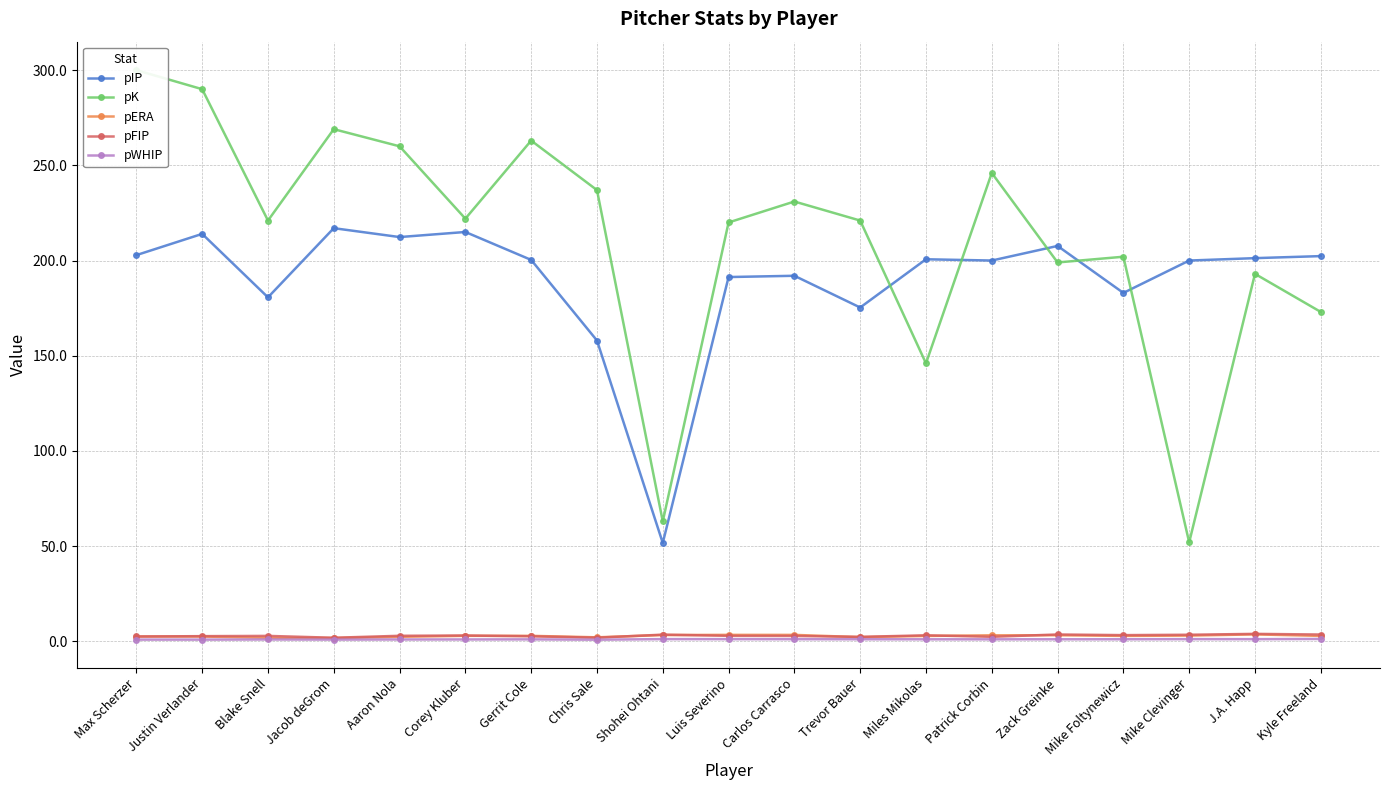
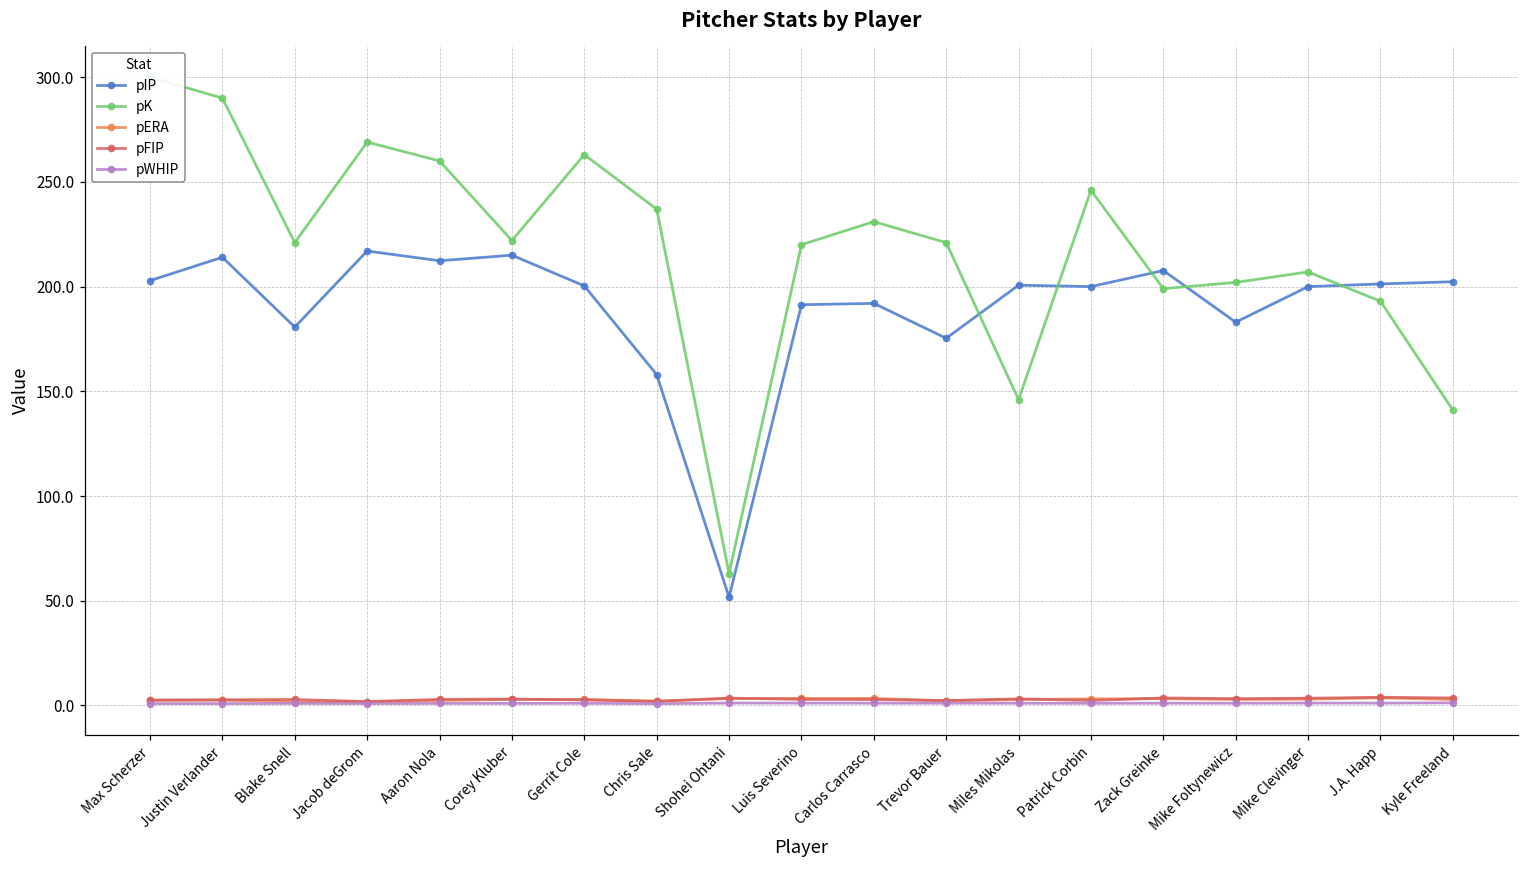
pK, Mike Clevinger: 52 -> 207
pK, Kyle Freeland: 173 -> 141
